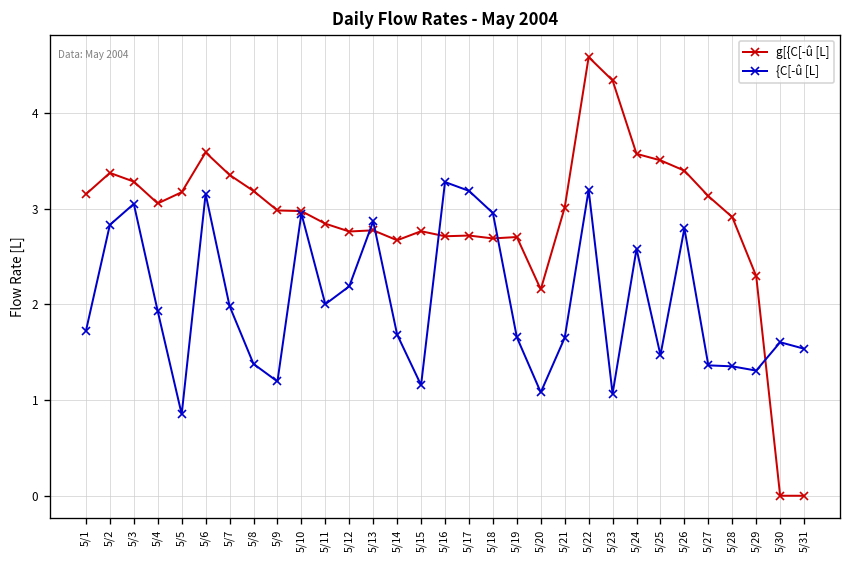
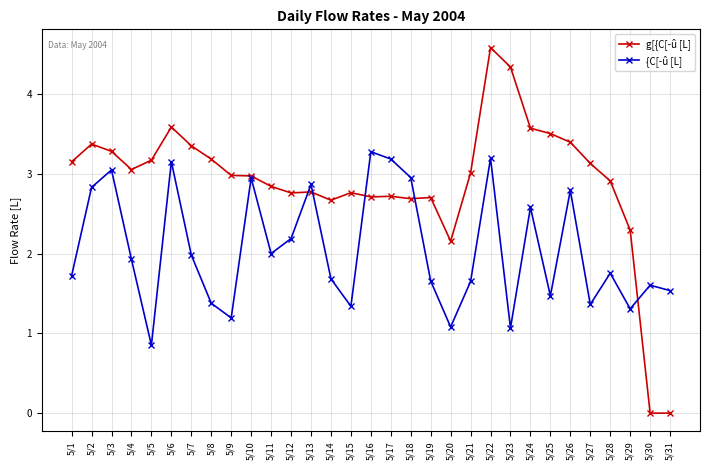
{C[-û [L], 5/15: 1.2 -> 1.3
{C[-û [L], 5/28: 1.4 -> 1.8
